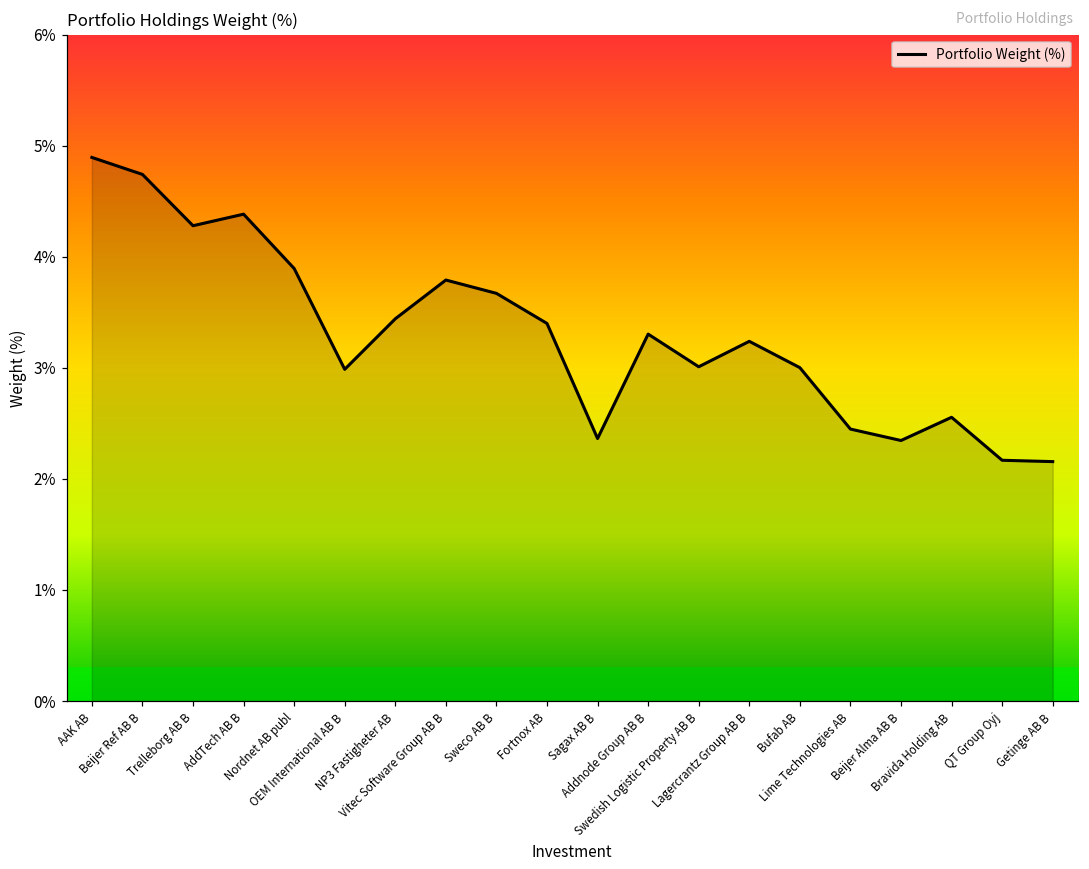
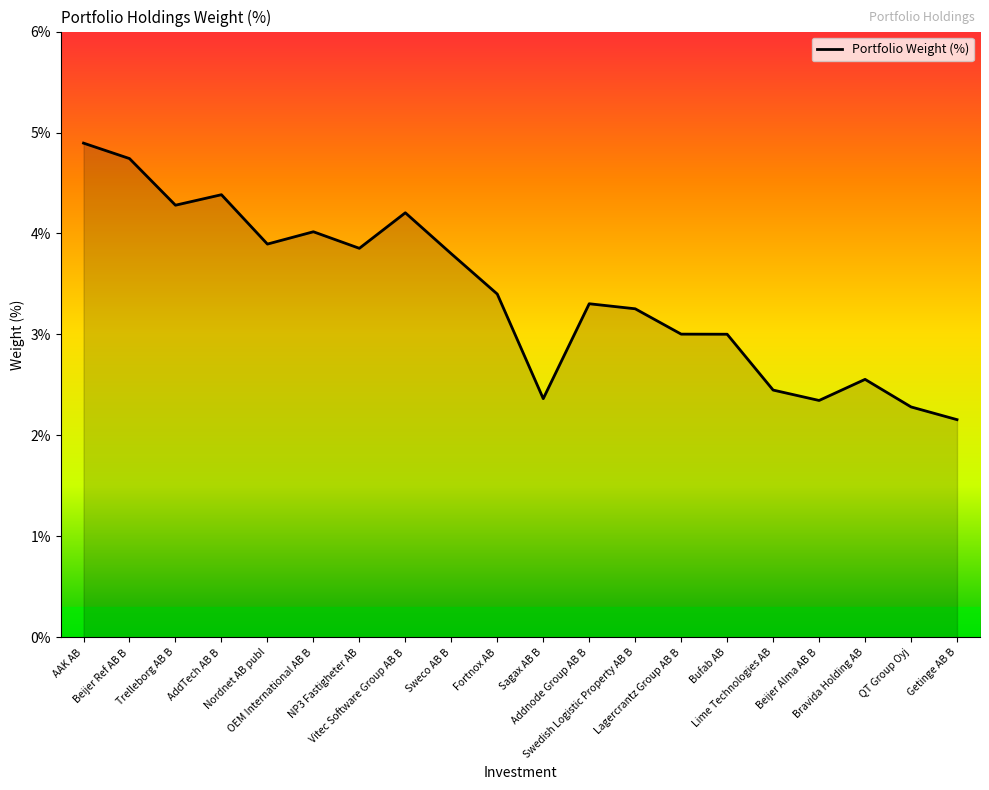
OEM International AB B: 2.99% -> 4.02%
NP3 Fastigheter AB: 3.44% -> 3.85%
Vitec Software Group AB B: 3.79% -> 4.21%
Sweco AB B: 3.67% -> 3.80%
Swedish Logistic Property AB B: 3.01% -> 3.25%
Lagercrantz Group AB B: 3.24% -> 3.00%
QT Group Oyj: 2.17% -> 2.28%
